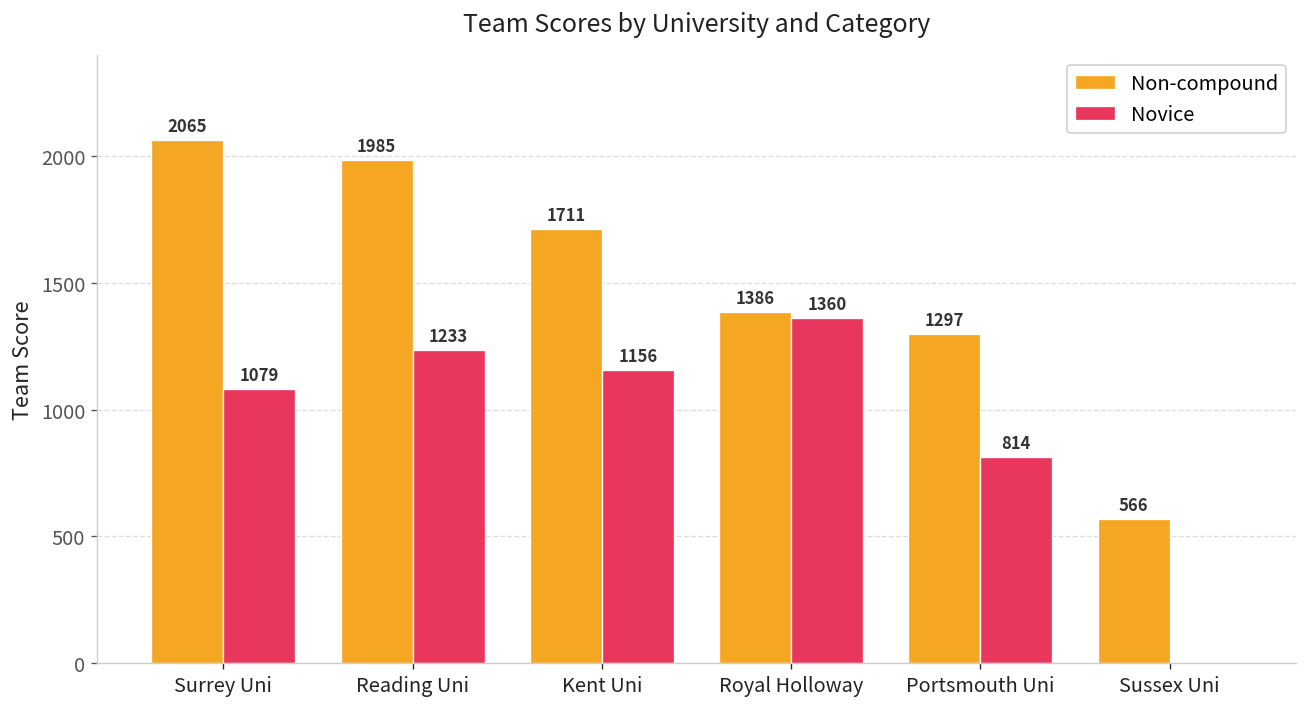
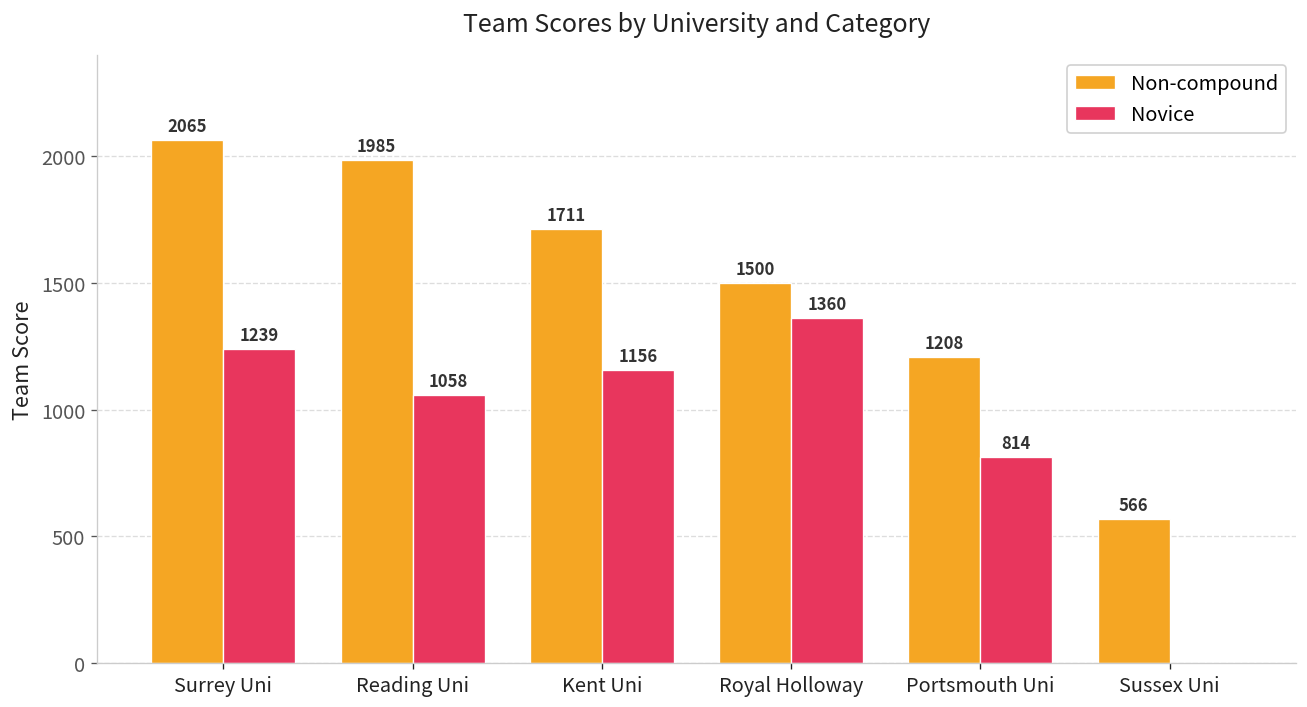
Novice, Surrey Uni: 1079 -> 1239
Novice, Reading Uni: 1233 -> 1058
Non-compound, Royal Holloway: 1386 -> 1500
Non-compound, Portsmouth Uni: 1297 -> 1208
